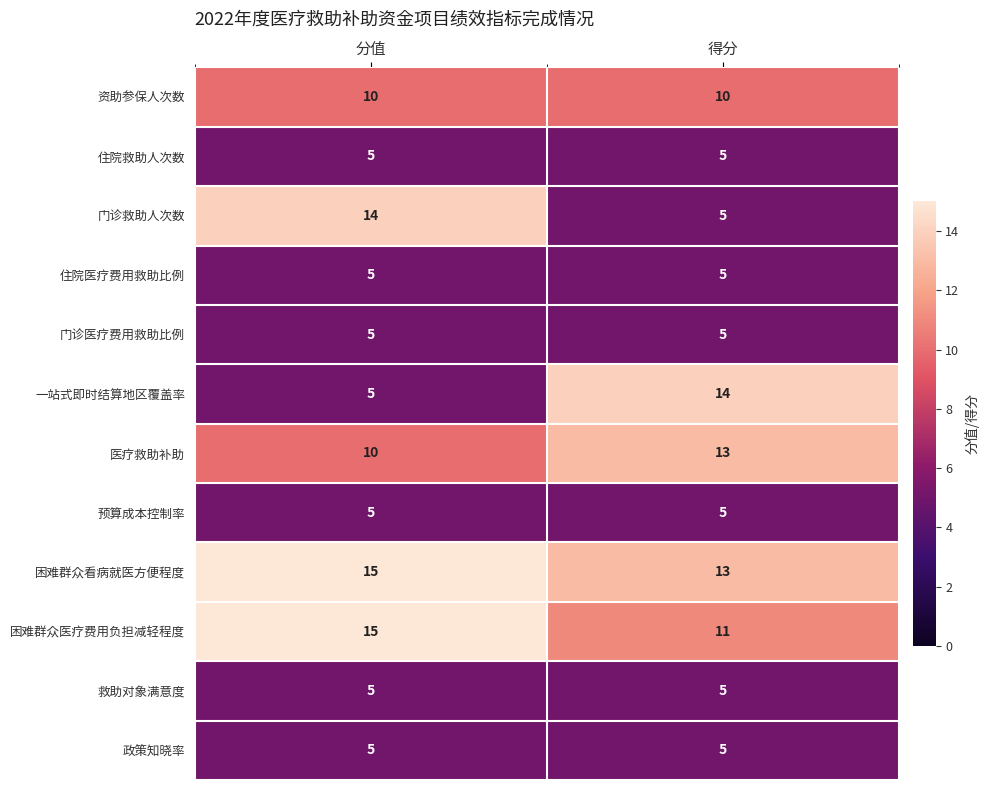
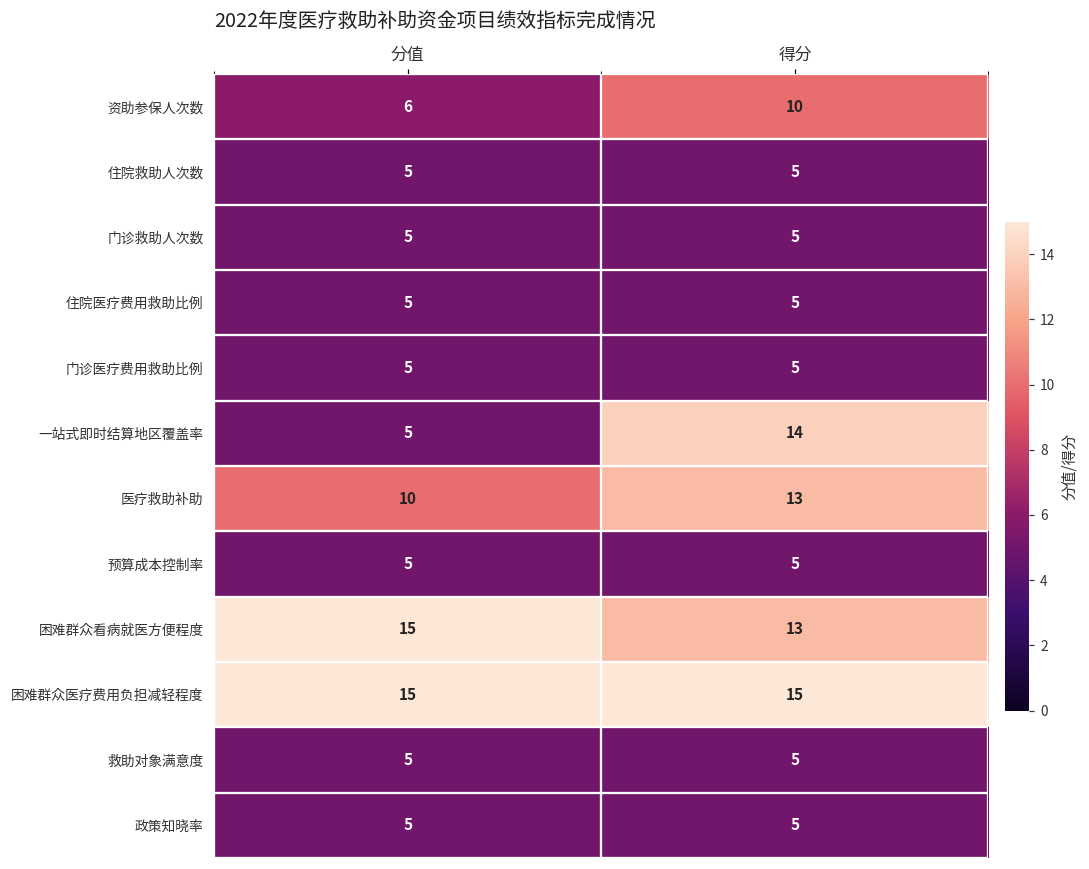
资助参保人次数, 分值: 10 -> 6
门诊救助人次数, 分值: 14 -> 5
困难群众医疗费用负担减轻程度, 得分: 11 -> 15
